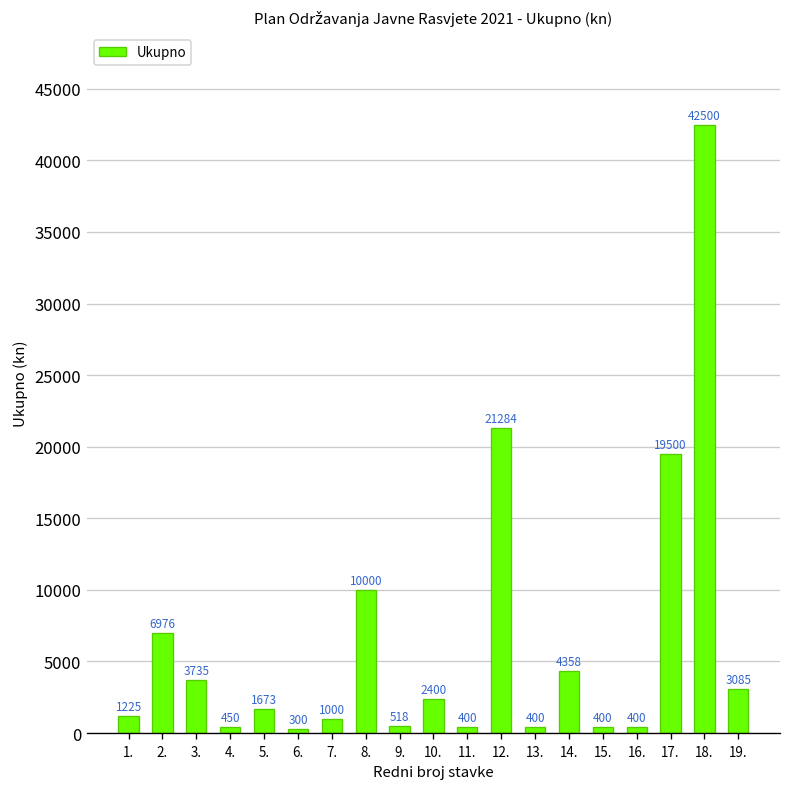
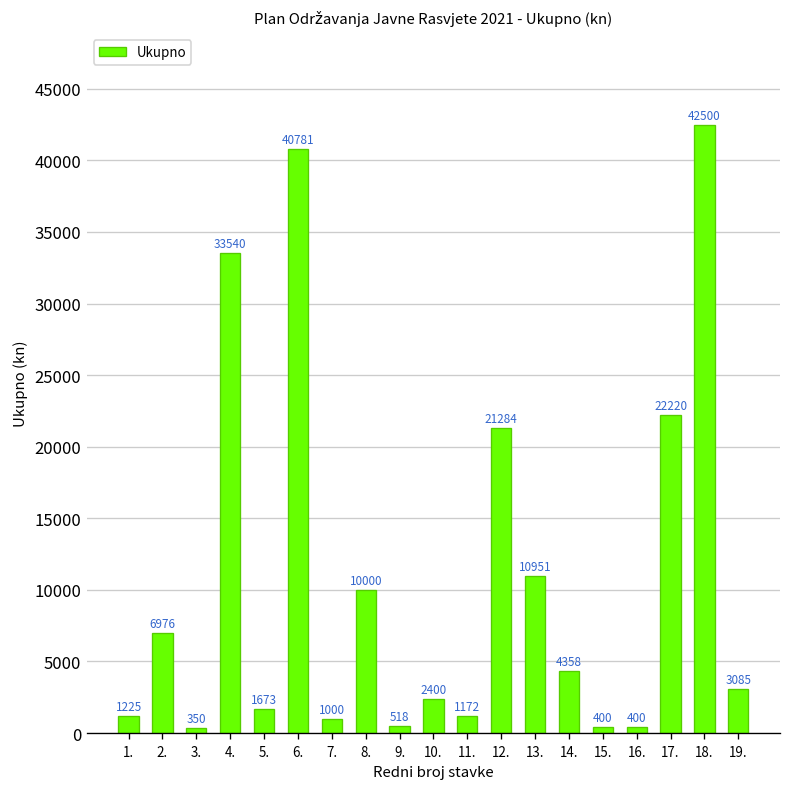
3.: 3735 -> 350
4.: 450 -> 33540
6.: 300 -> 40781
11.: 400 -> 1172
13.: 400 -> 10951
17.: 19500 -> 22220
